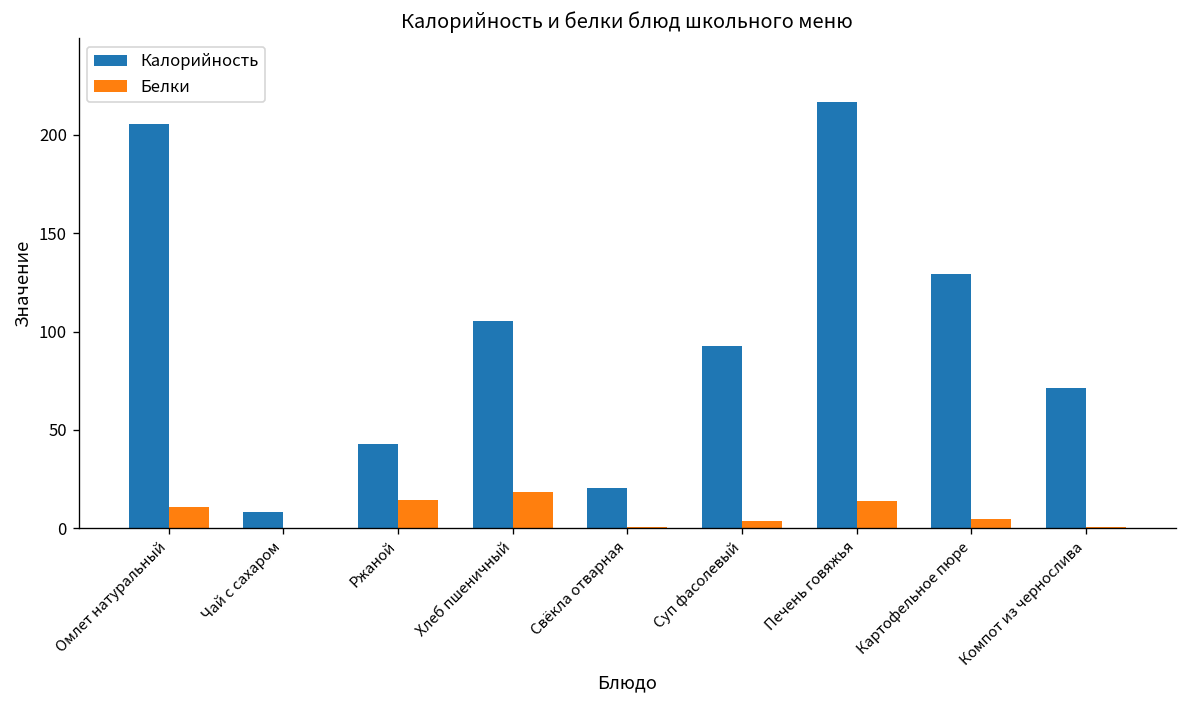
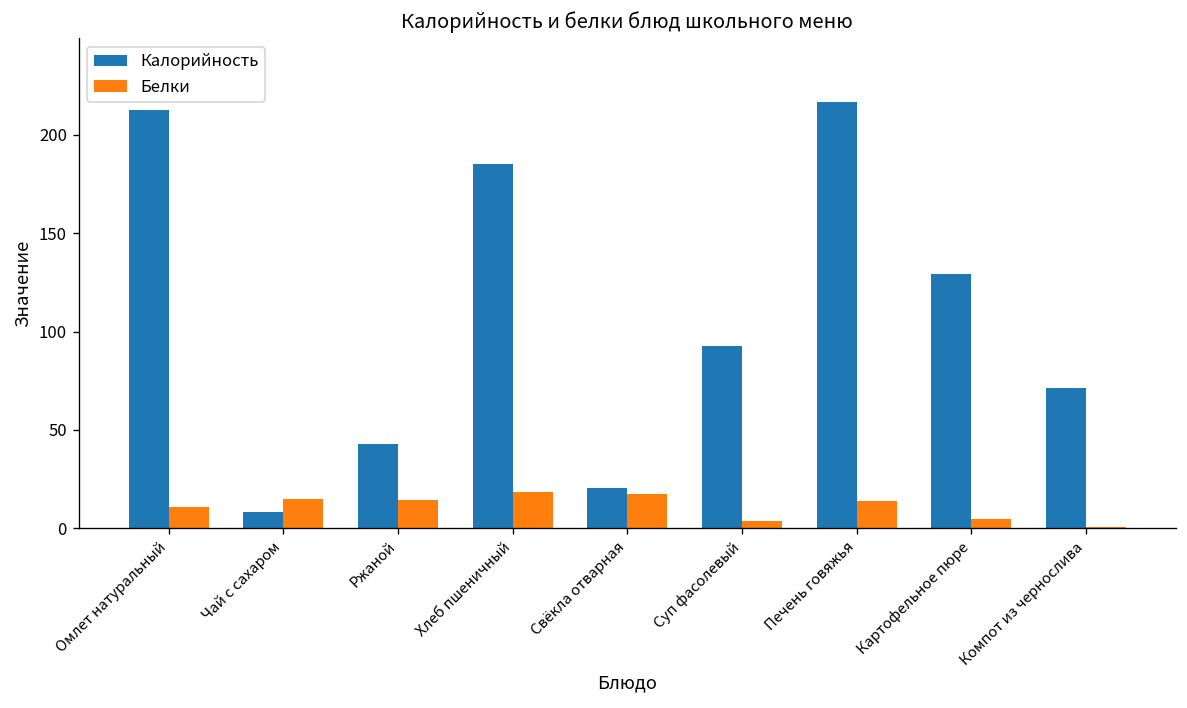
Калорийность, Омлет натуральный: 205 -> 213
Белки, Чай с сахаром: 0 -> 15
Калорийность, Хлеб пшеничный: 106 -> 185
Белки, Свёкла отварная: 1 -> 18
